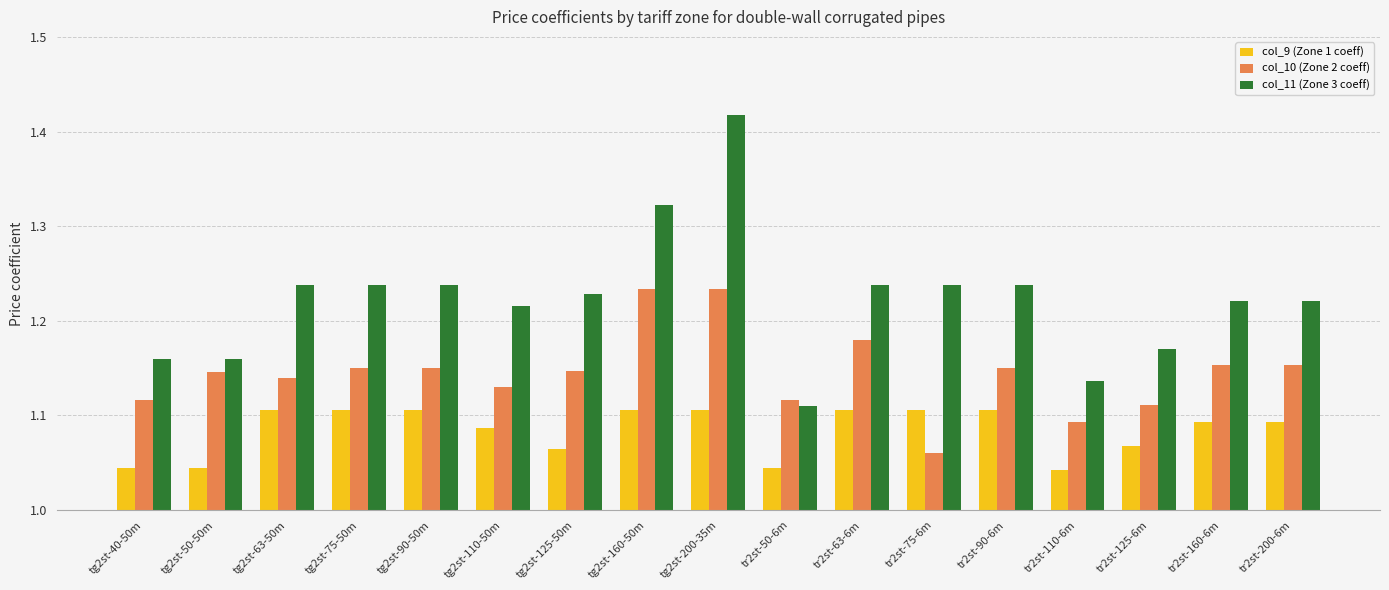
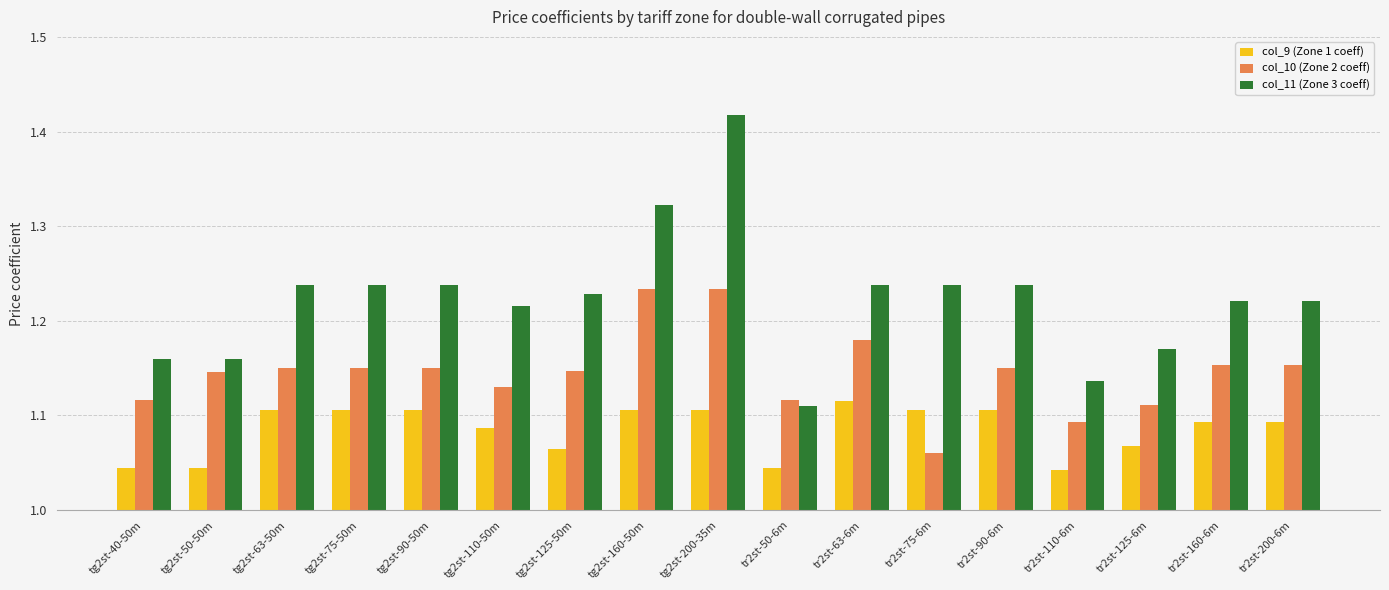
col_10 (Zone 2 coeff), tg2st-63-50m: 1.14 -> 1.15
col_9 (Zone 1 coeff), tr2st-63-6m: 1.11 -> 1.12
